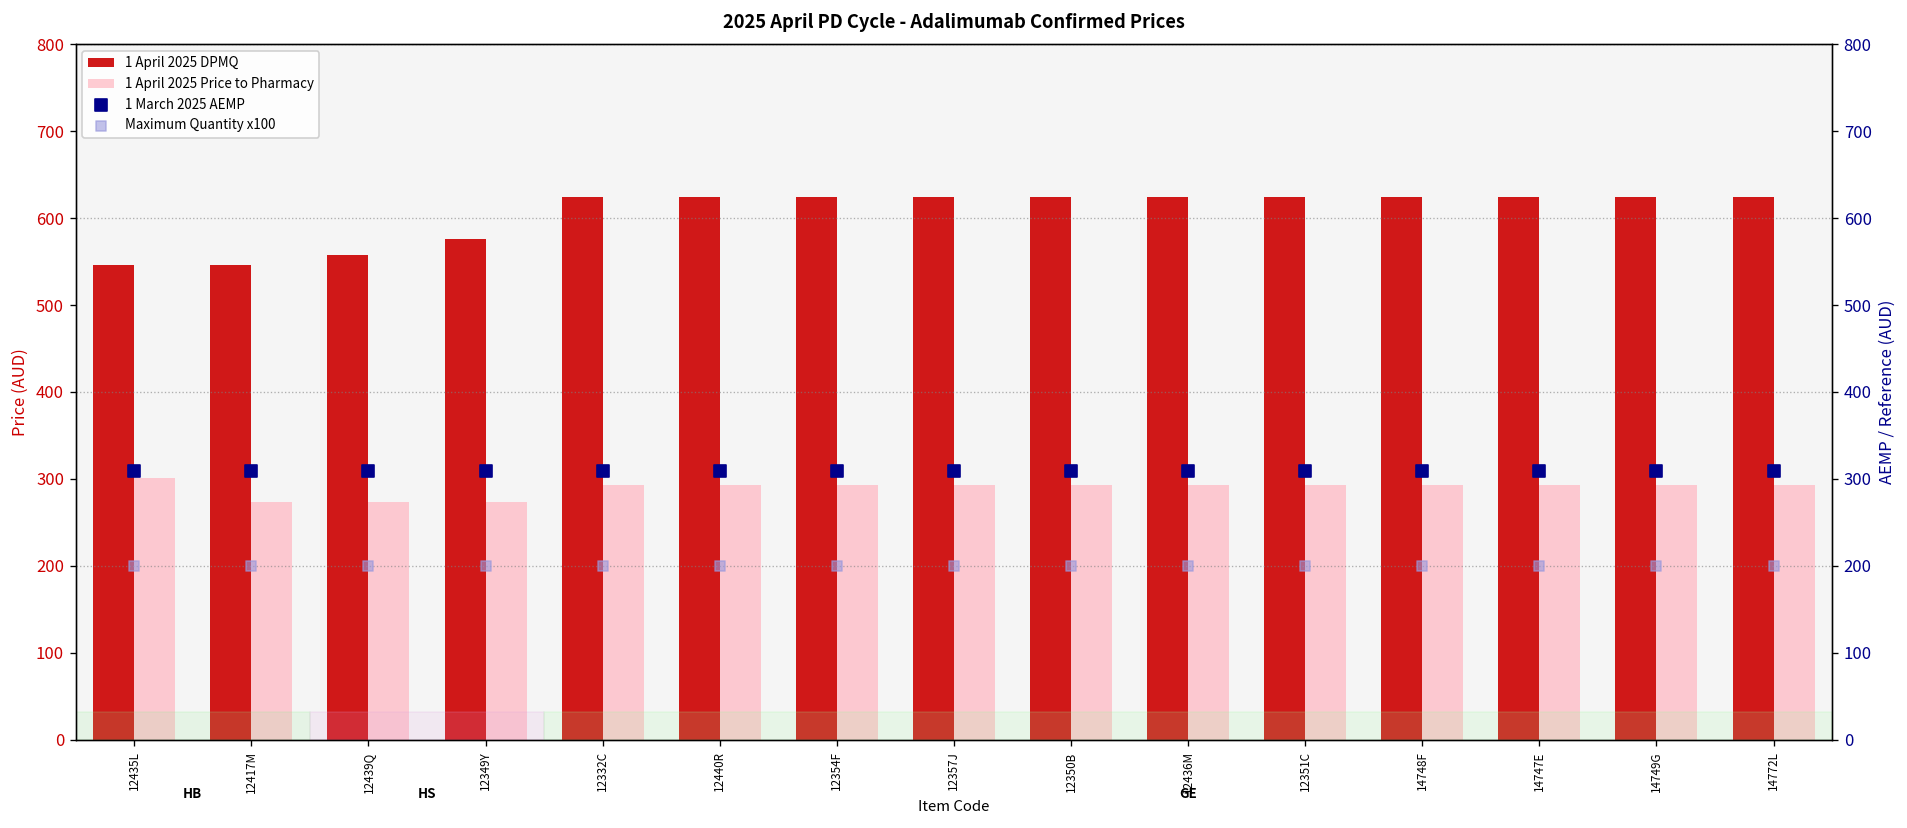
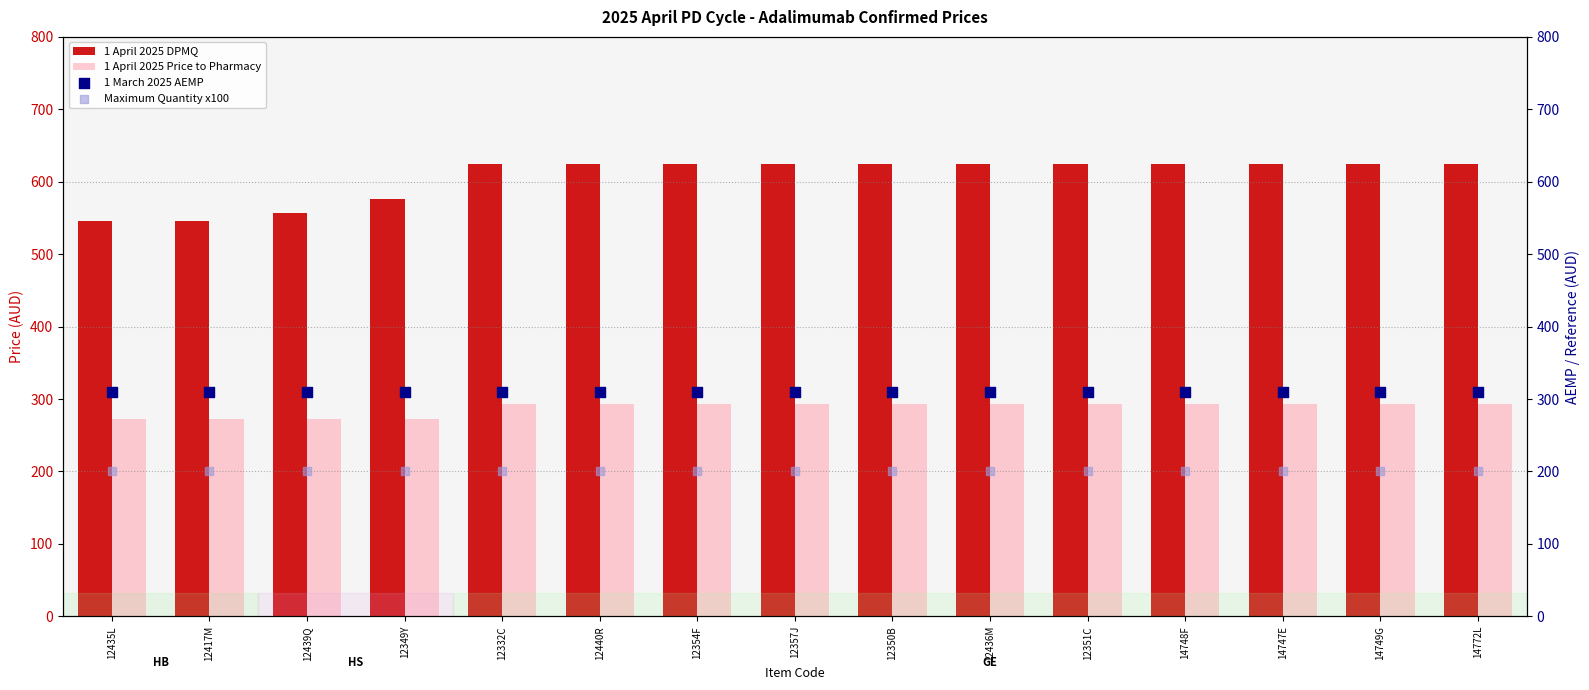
1 April 2025 Price to Pharmacy, 12435L: 300 -> 270
